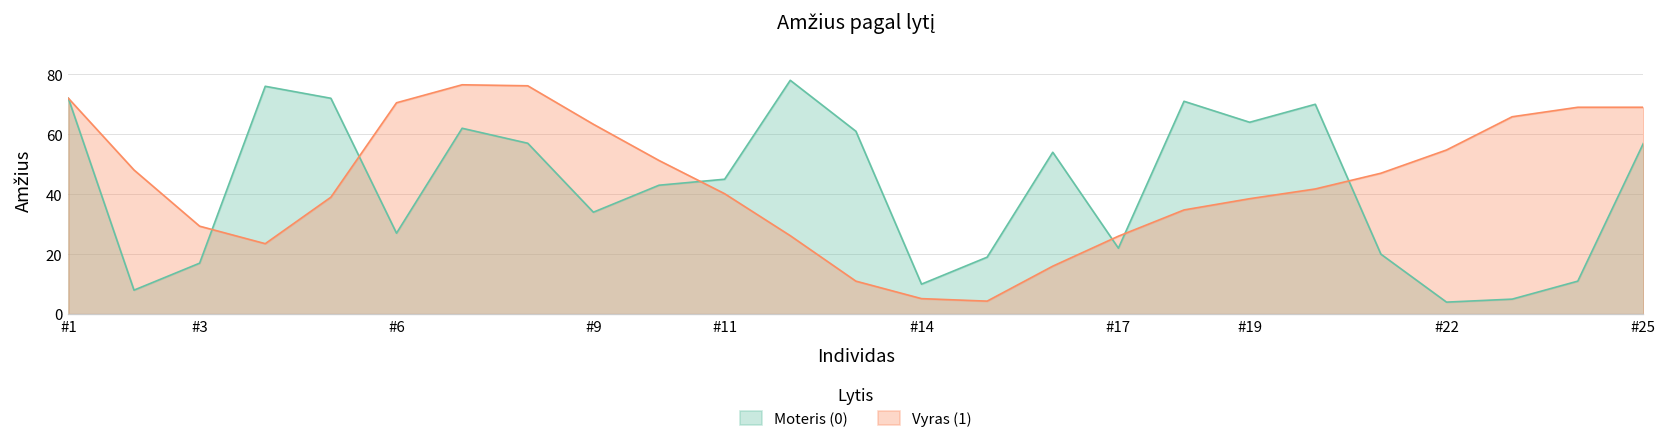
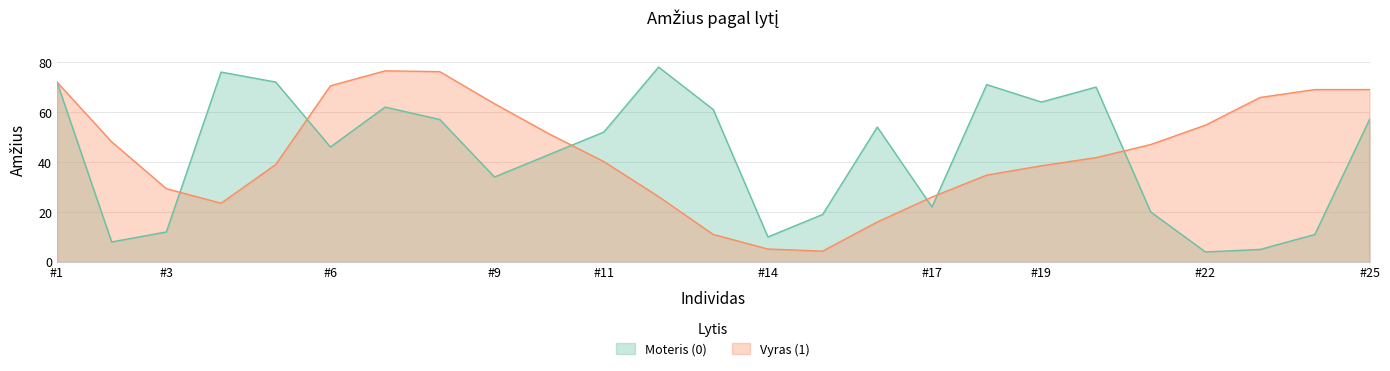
Moteris (0), #3: 17 -> 12
Moteris (0), #6: 27 -> 46
Moteris (0), #11: 45 -> 52
